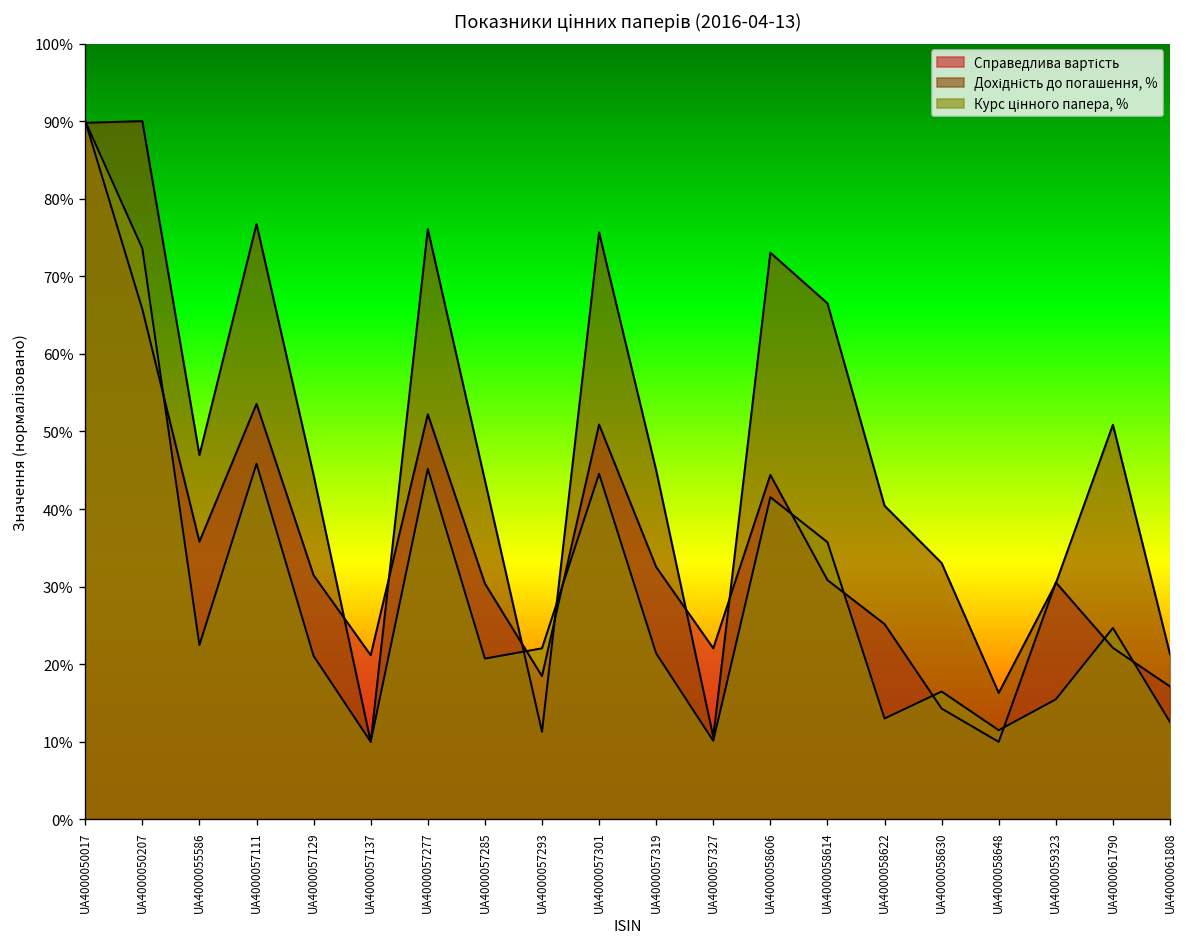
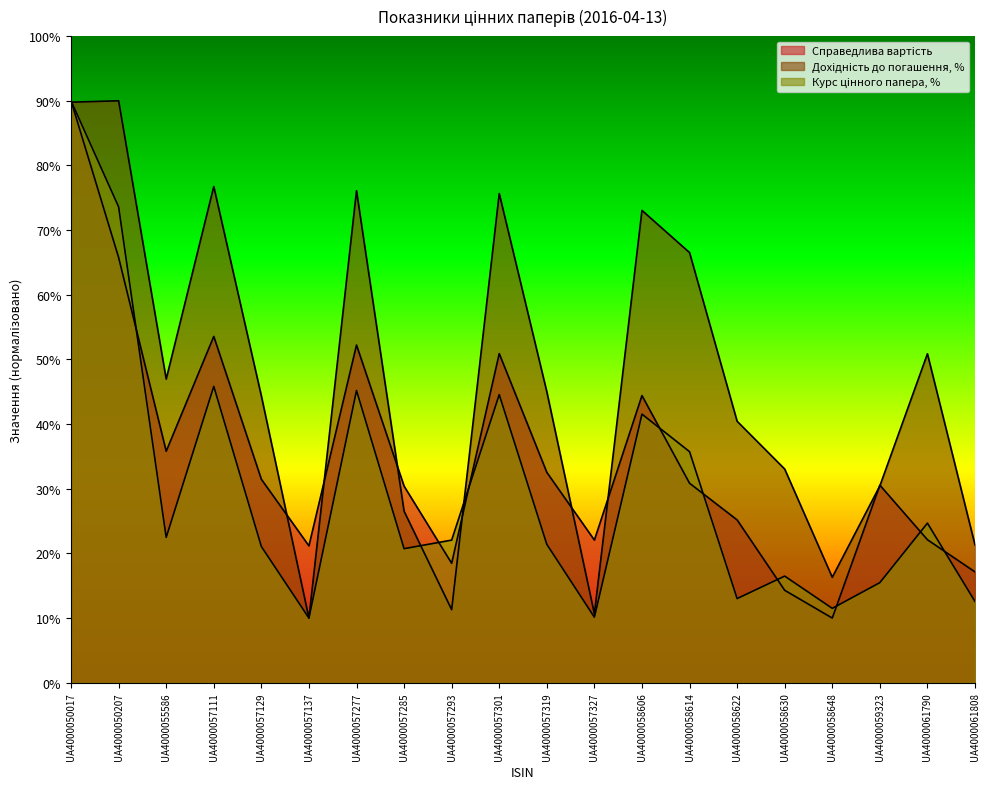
Дохідність до погашення, %, UA4000057285: 44% -> 27%
